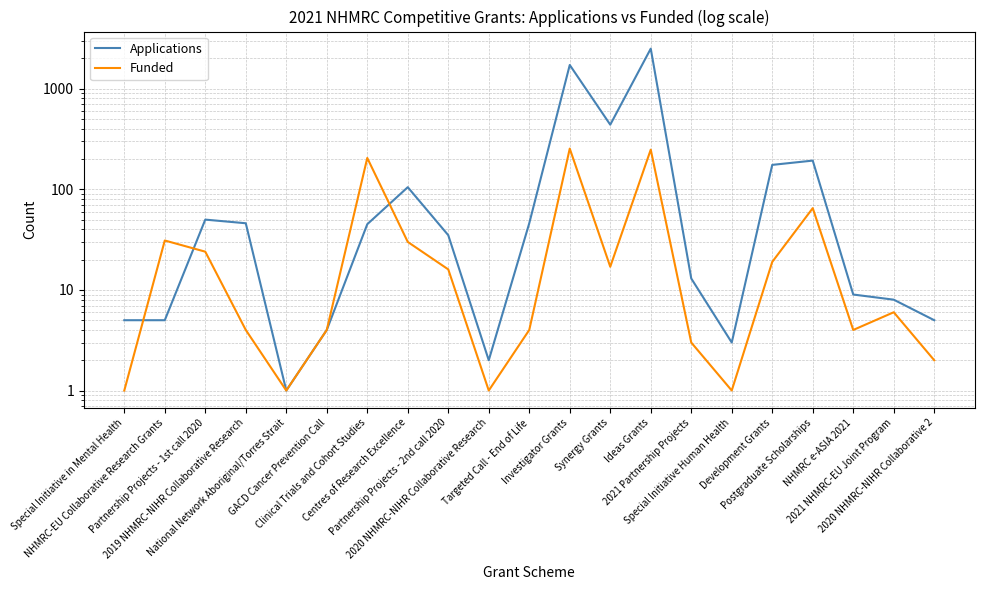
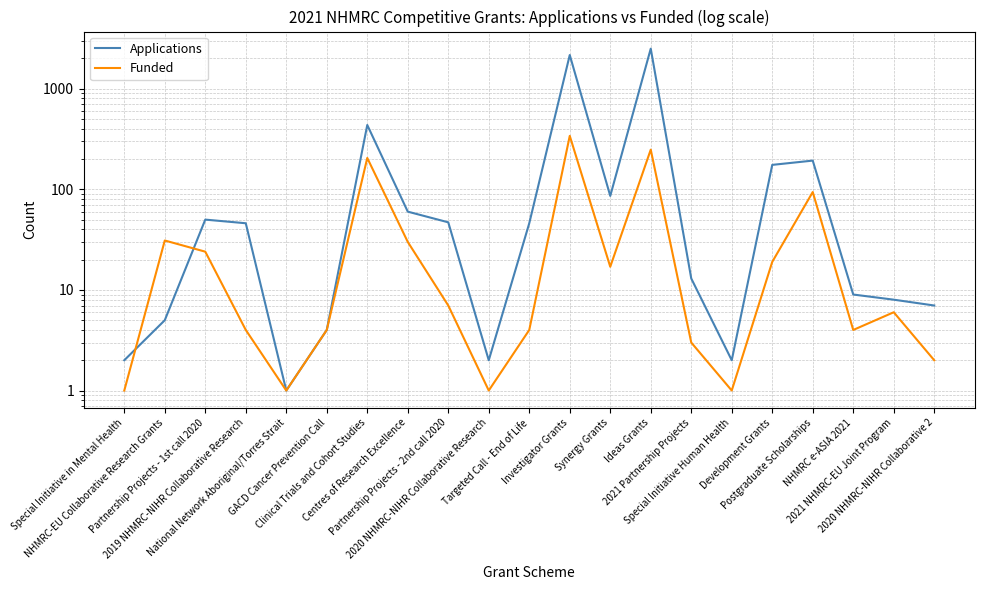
Applications, Special Initiative in Mental Health: 5 -> 2
Applications, Clinical Trials and Cohort Studies: 50 -> 440
Applications, Centres of Research Excellence: 110 -> 60
Applications, Partnership Projects - 2nd call 2020: 35 -> 50
Funded, Partnership Projects - 2nd call 2020: 16 -> 7
Applications, Investigator Grants: 1700 -> 2200
Funded, Investigator Grants: 250 -> 340
Applications, Synergy Grants: 400 -> 90
Applications, Special Initiative Human Health: 3 -> 2
Funded, Postgraduate Scholarships: 70 -> 90
Applications, 2020 NHMRC-NIHR Collaborative 2: 5 -> 7
